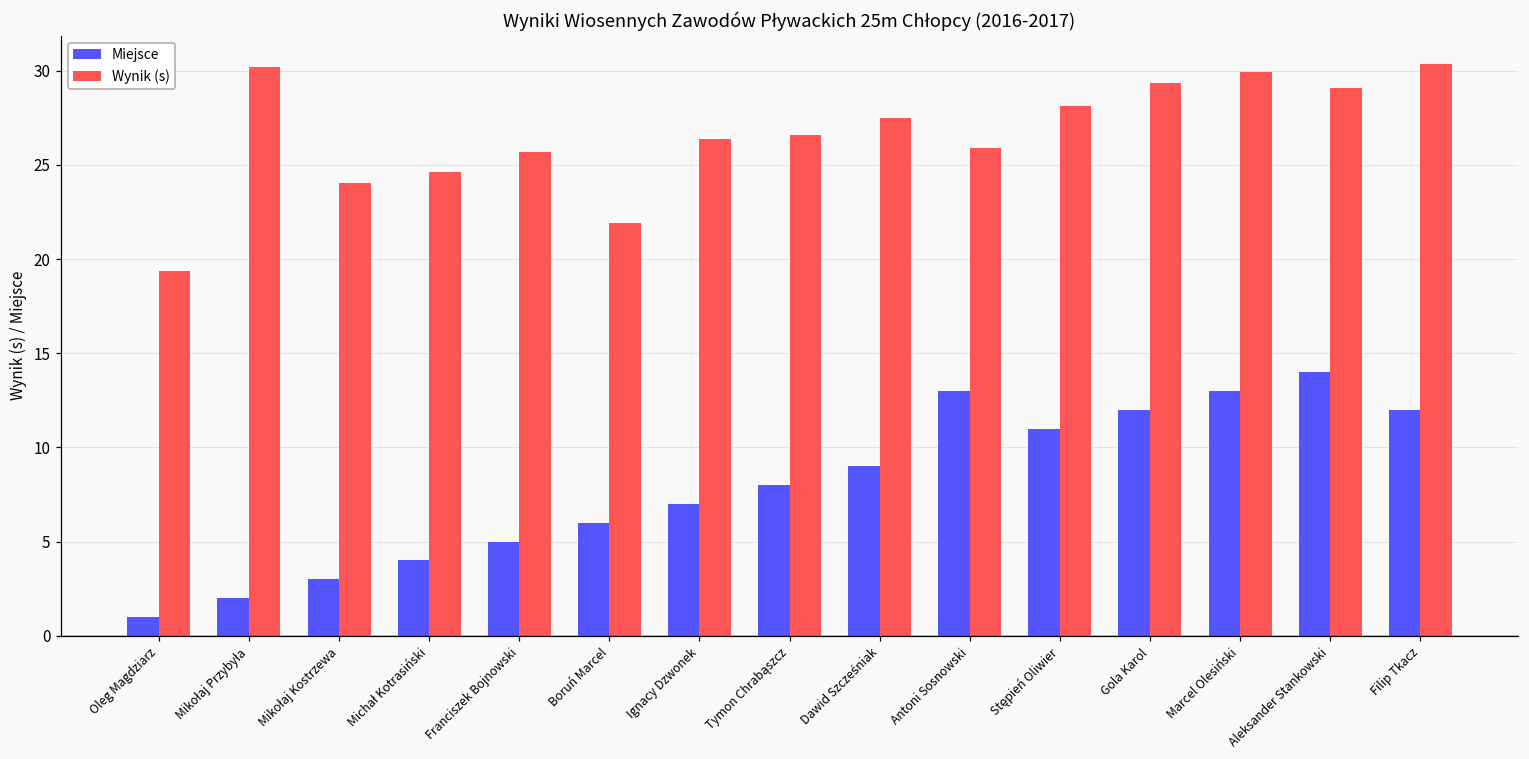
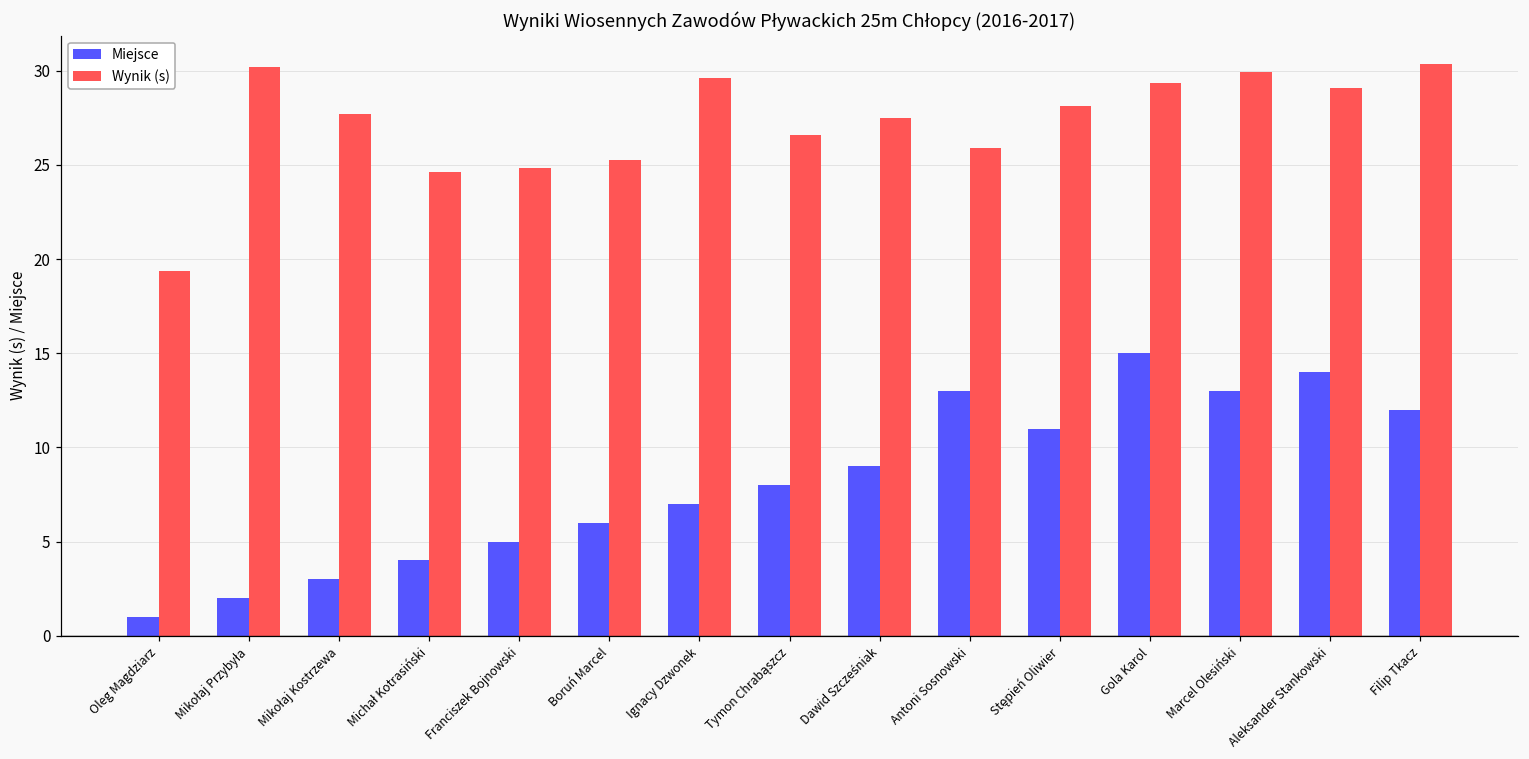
Wynik (s), Mikołaj Kostrzewa: 24.0 -> 27.7
Wynik (s), Franciszek Bojnowski: 25.7 -> 24.8
Wynik (s), Boruń Marcel: 21.9 -> 25.3
Wynik (s), Ignacy Dzwonek: 26.4 -> 29.6
Miejsce, Gola Karol: 12 -> 15
